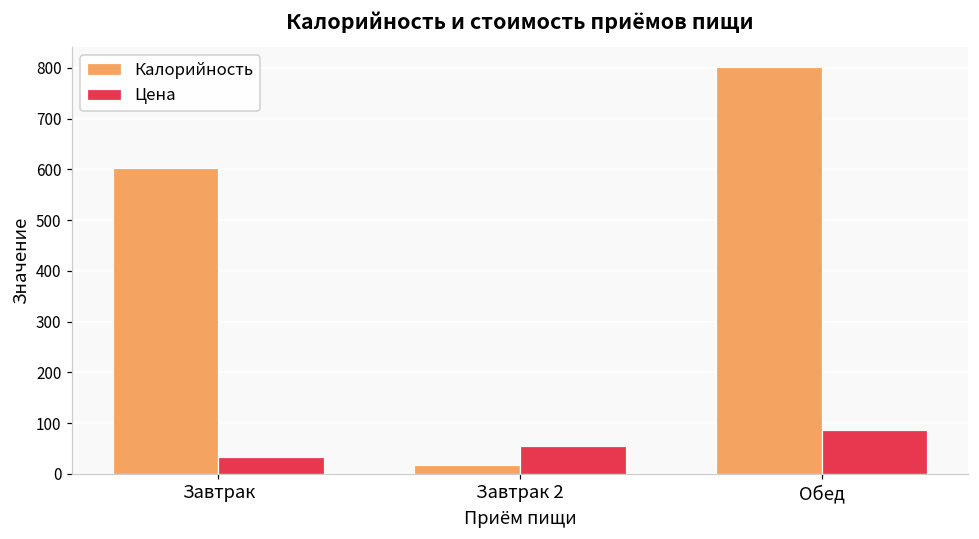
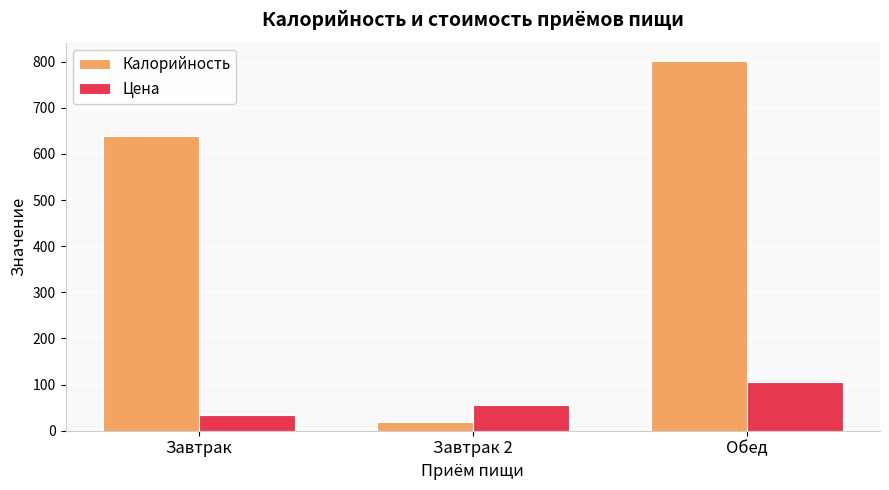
Калорийность, Завтрак: 600 -> 640
Цена, Обед: 90 -> 110
